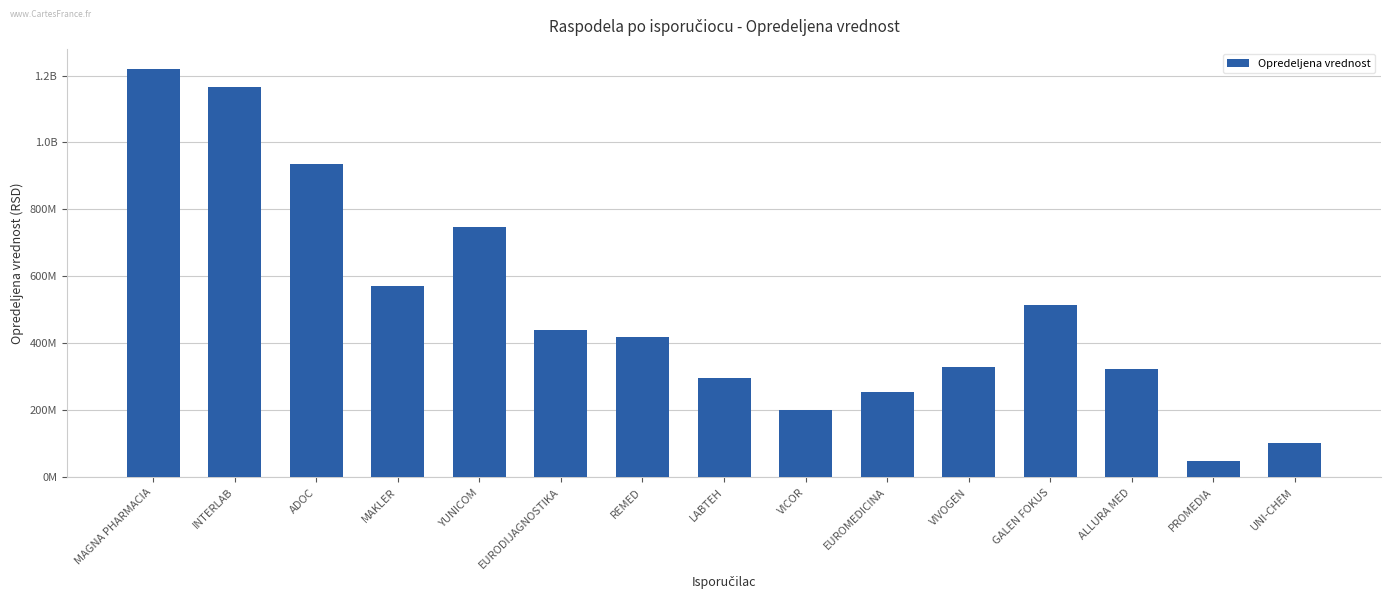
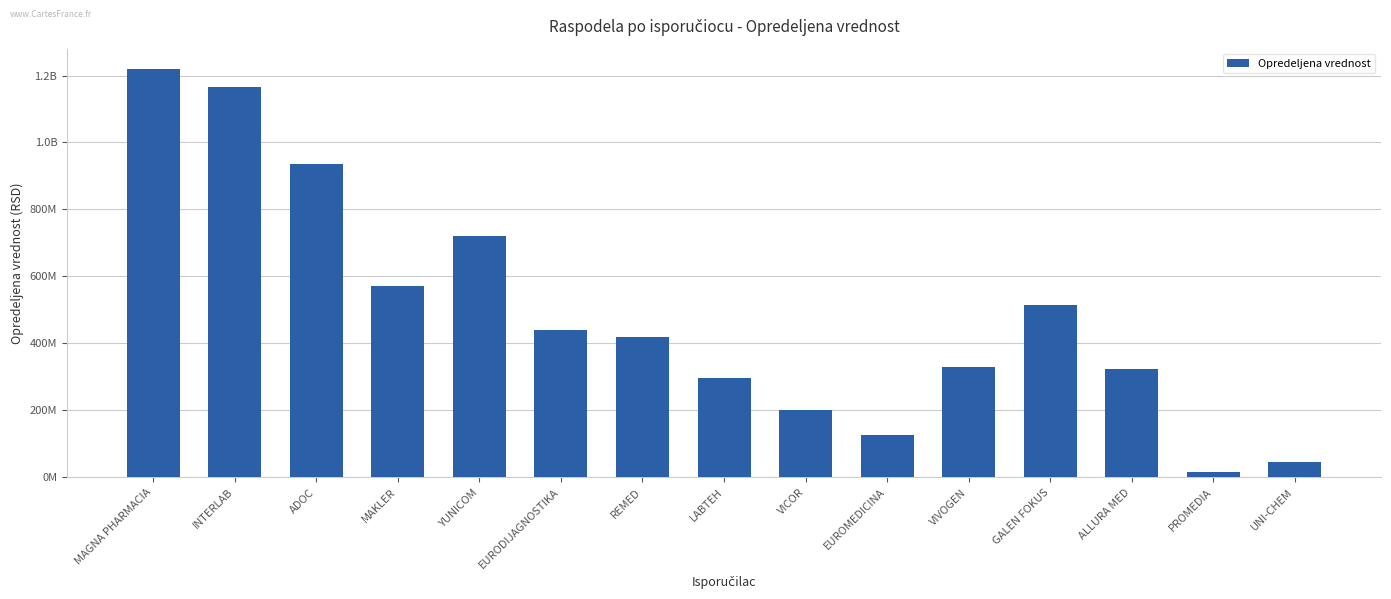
YUNICOM: 750000000 -> 720000000
EUROMEDICINA: 260000000 -> 130000000
PROMEDIA: 50000000 -> 20000000
UNI-CHEM: 100000000 -> 50000000
